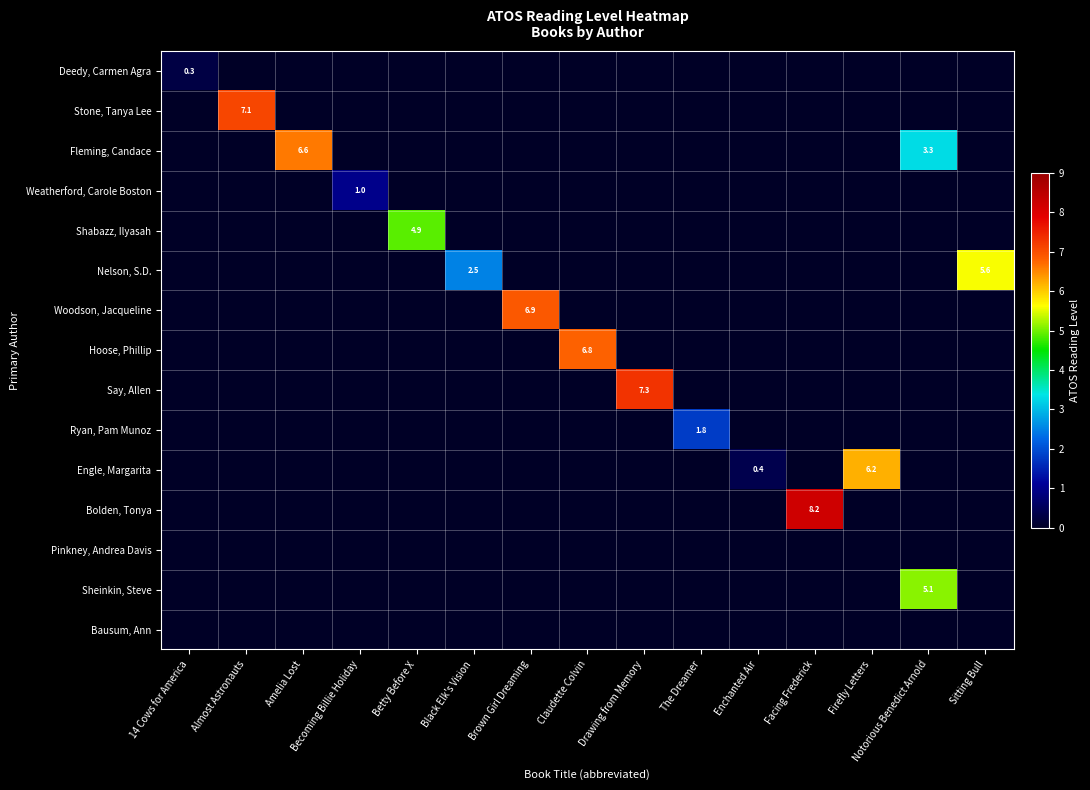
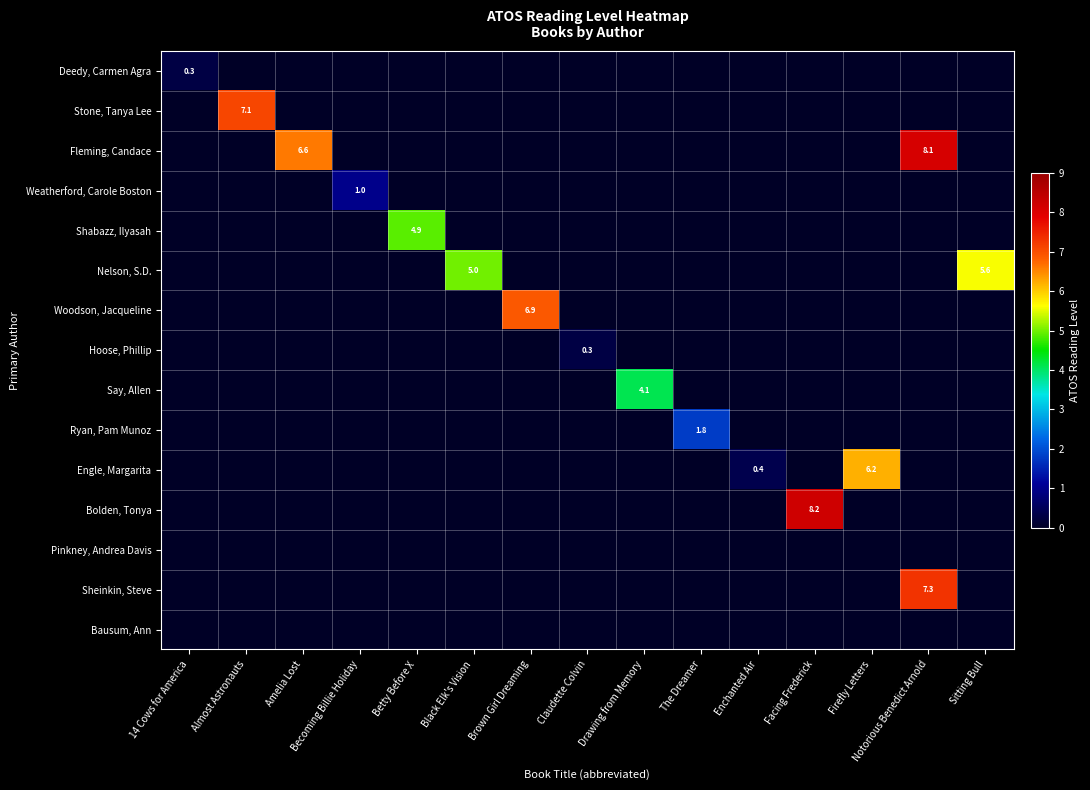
Fleming, Candace, Notorious Benedict Arnold: 3.3 -> 8.1
Nelson, S.D., Black Elk's Vision: 2.5 -> 5.0
Hoose, Phillip, Claudette Colvin: 6.8 -> 0.3
Say, Allen, Drawing from Memory: 7.3 -> 4.1
Sheinkin, Steve, Notorious Benedict Arnold: 5.1 -> 7.3
